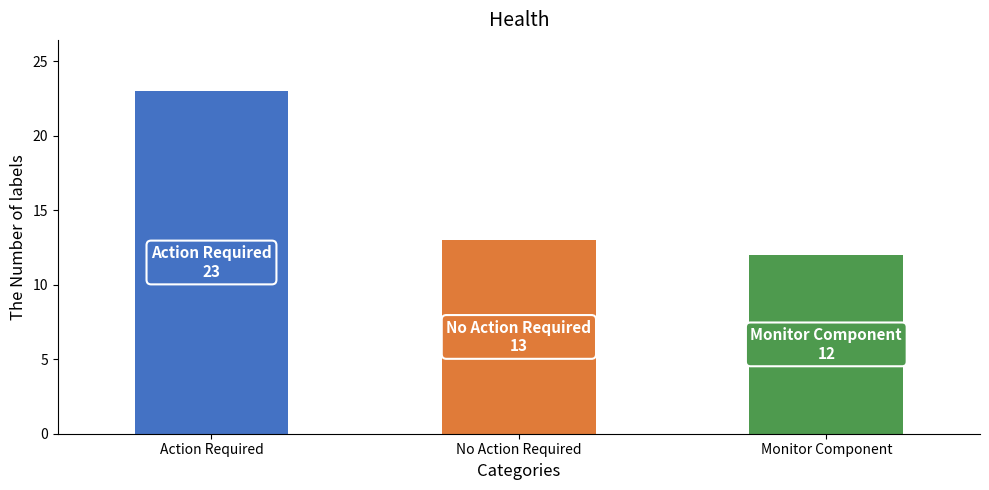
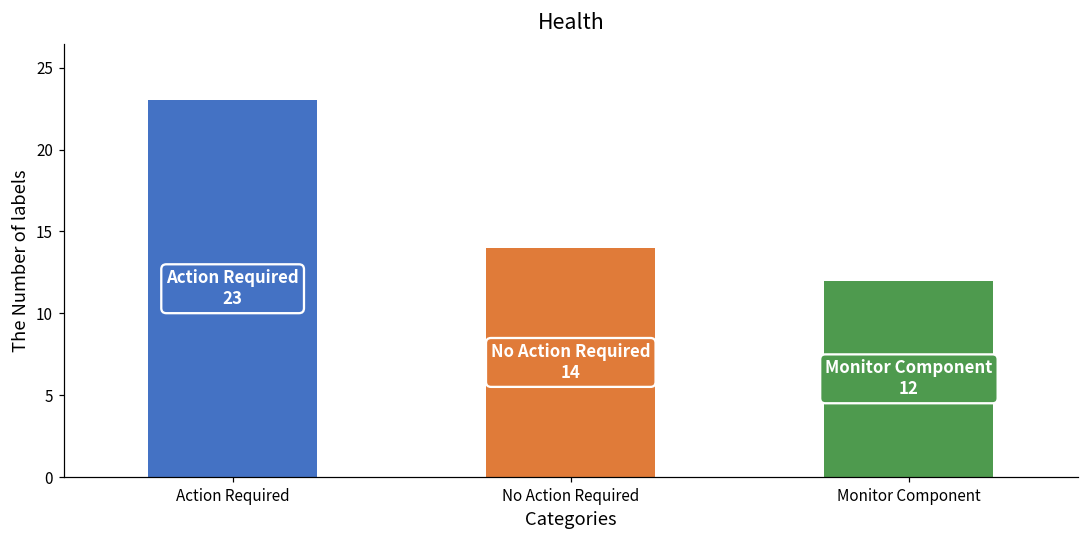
No Action Required: 13 -> 14
